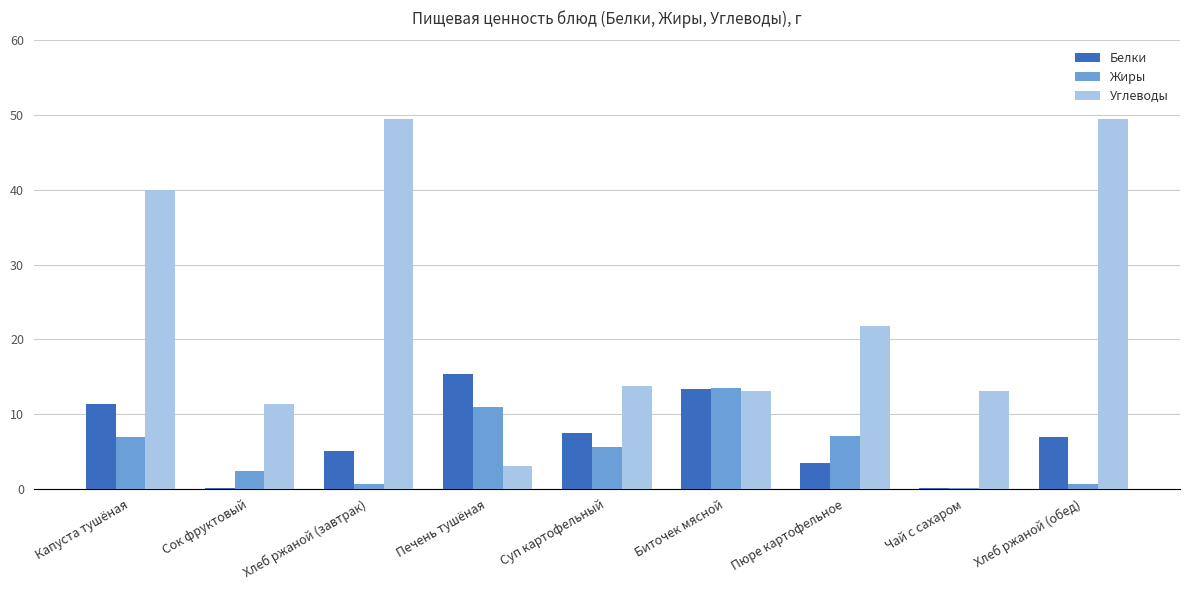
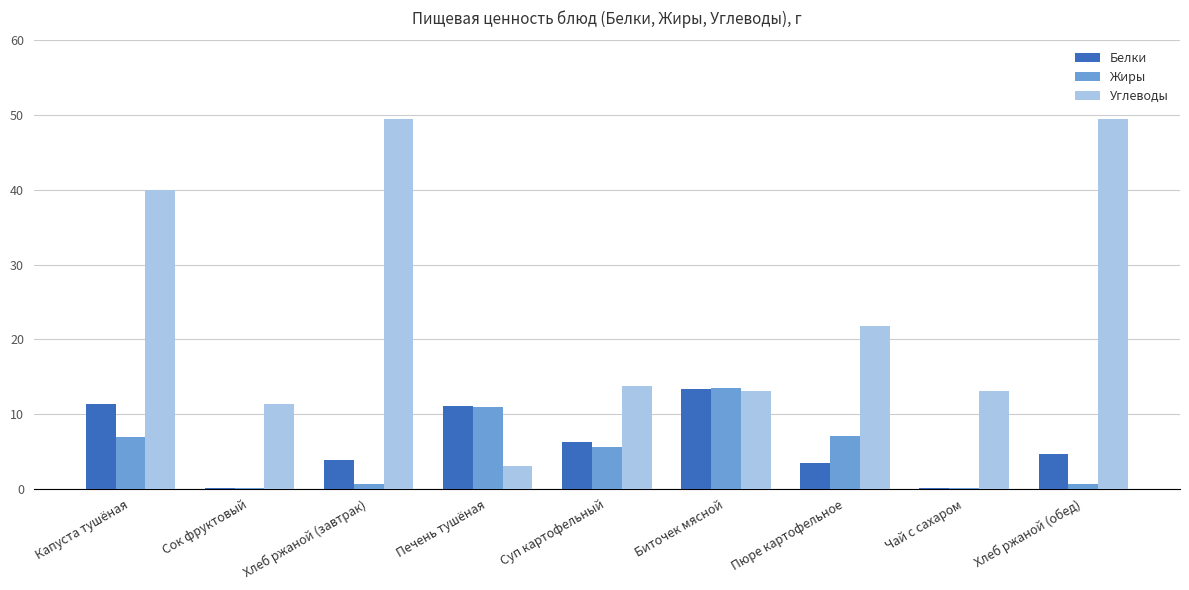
Жиры, Сок фруктовый: 2 -> 0
Белки, Хлеб ржаной (завтрак): 5 -> 4
Белки, Печень тушёная: 15 -> 11
Белки, Суп картофельный: 8 -> 6
Белки, Хлеб ржаной (обед): 7 -> 5
